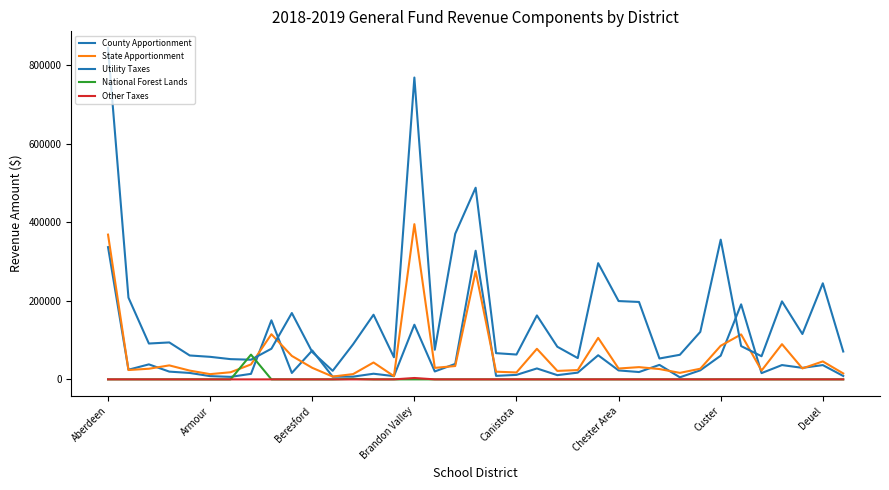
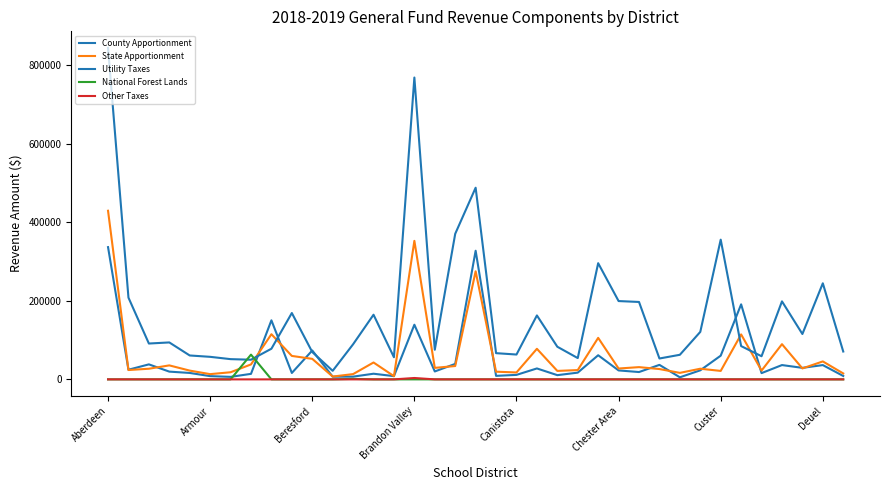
State Apportionment, Aberdeen: 370000 -> 430000
State Apportionment, Beresford: 30000 -> 50000
State Apportionment, Brandon Valley: 400000 -> 350000
State Apportionment, Custer: 90000 -> 20000
